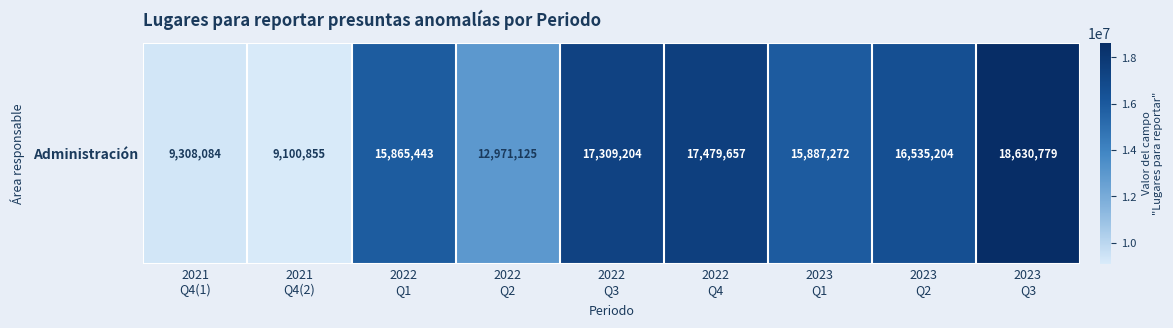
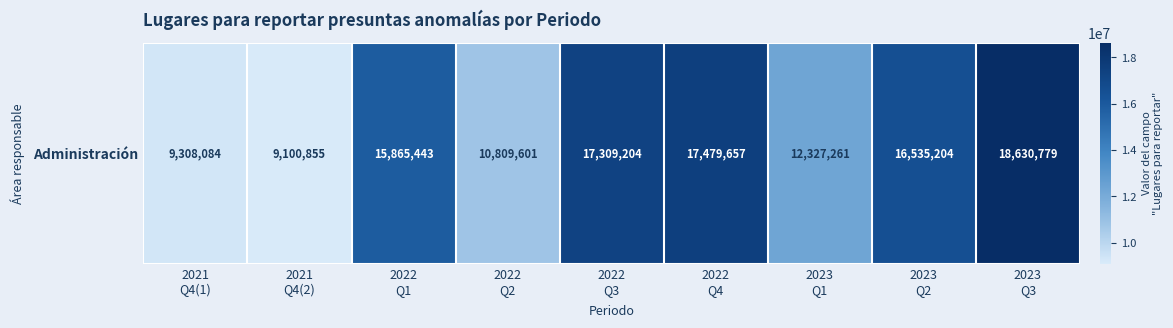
Administración, 2022 Q2: 12,971,125 -> 10,809,601
Administración, 2023 Q1: 15,887,272 -> 12,327,261
